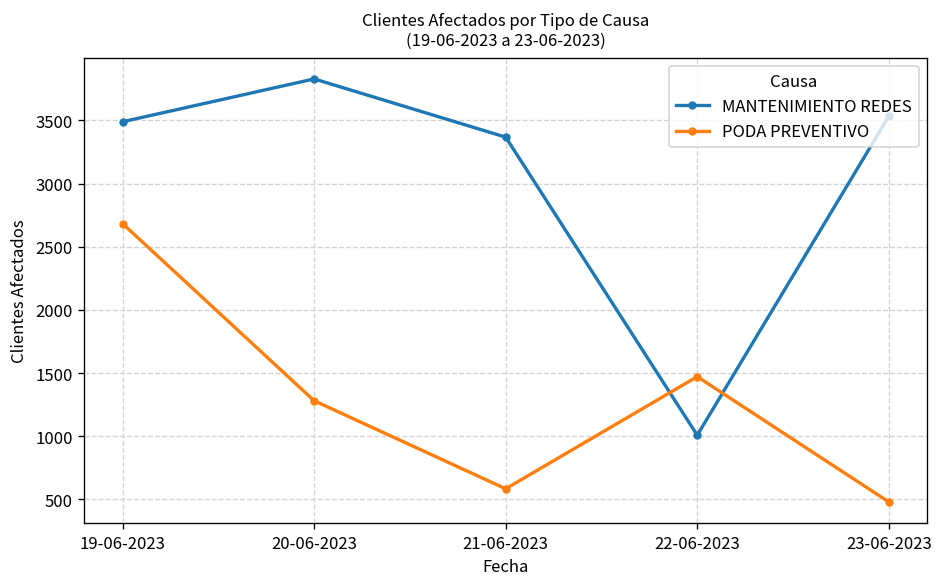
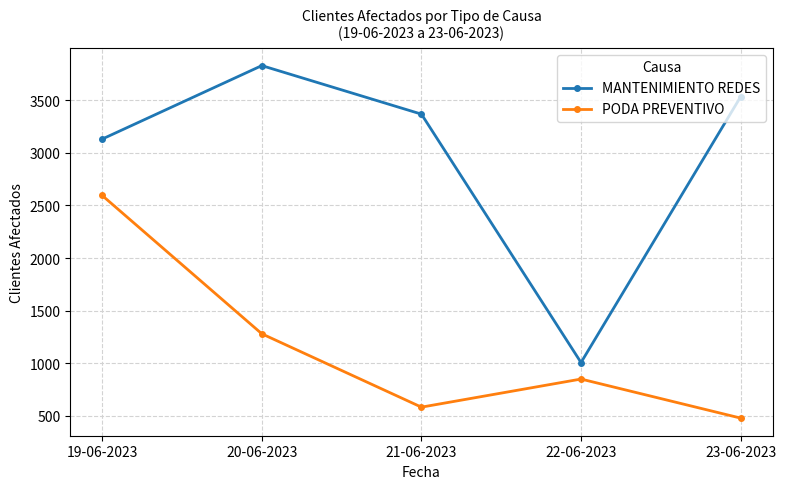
MANTENIMIENTO REDES, 19-06-2023: 3490 -> 3130
PODA PREVENTIVO, 19-06-2023: 2680 -> 2600
PODA PREVENTIVO, 22-06-2023: 1470 -> 850
